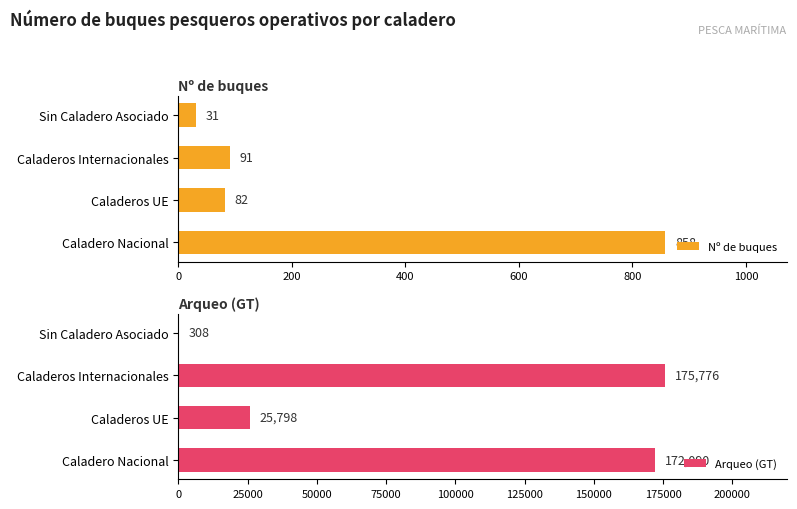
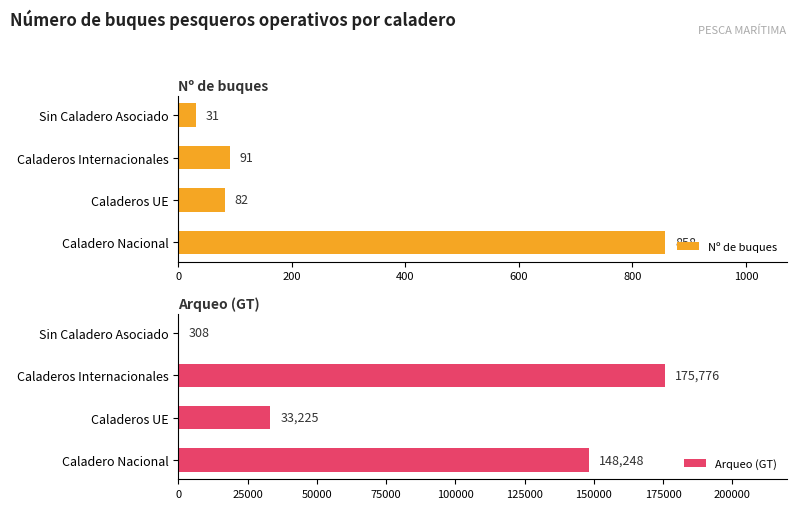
Arqueo (GT), Caladeros UE: 25,798 -> 33,225
Arqueo (GT), Caladero Nacional: 172,090 -> 148,248
